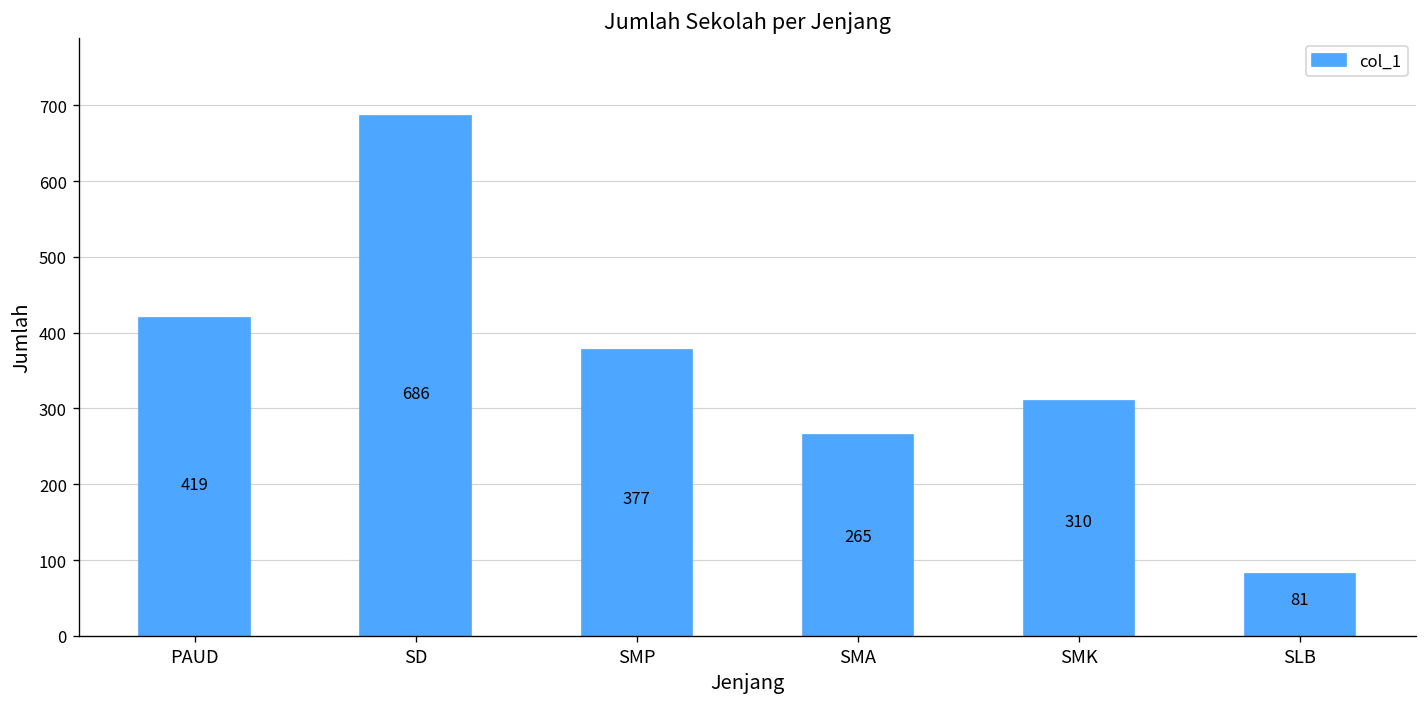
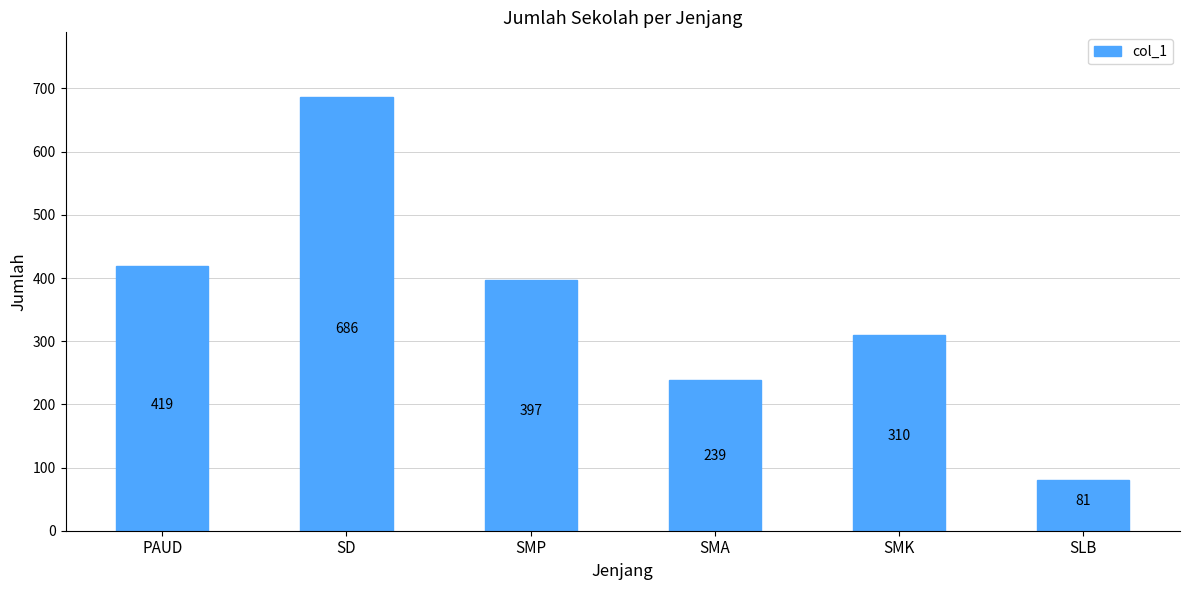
SMP: 377 -> 397
SMA: 265 -> 239
